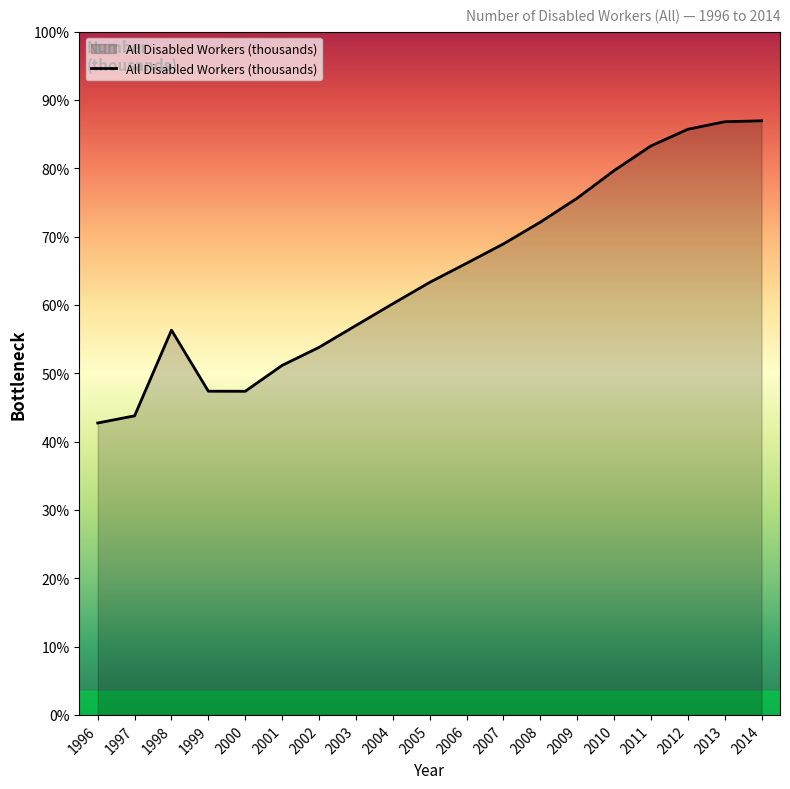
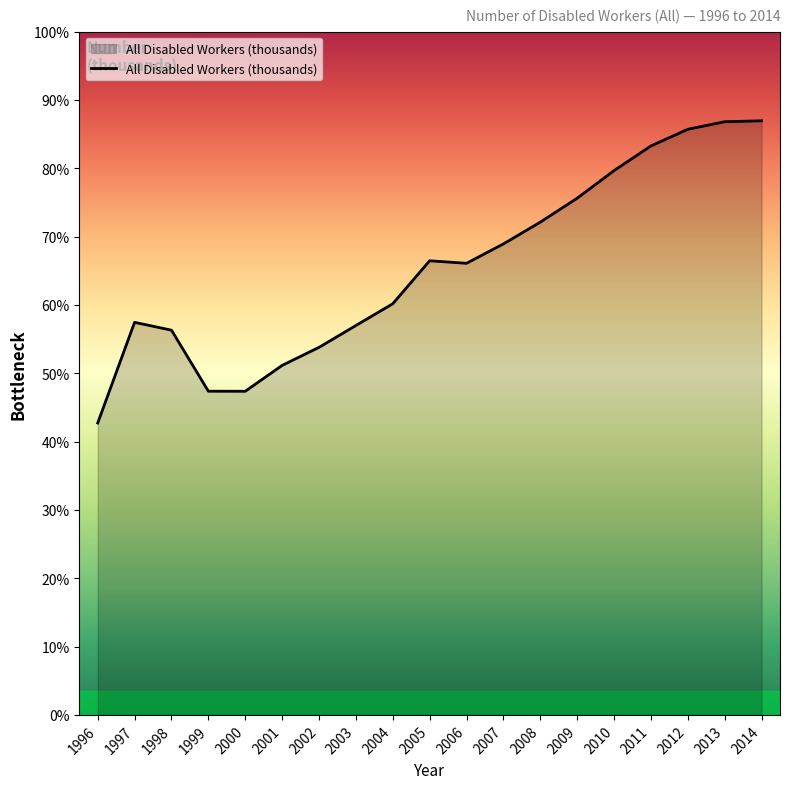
1997: 44% -> 57%
2005: 63% -> 66%
